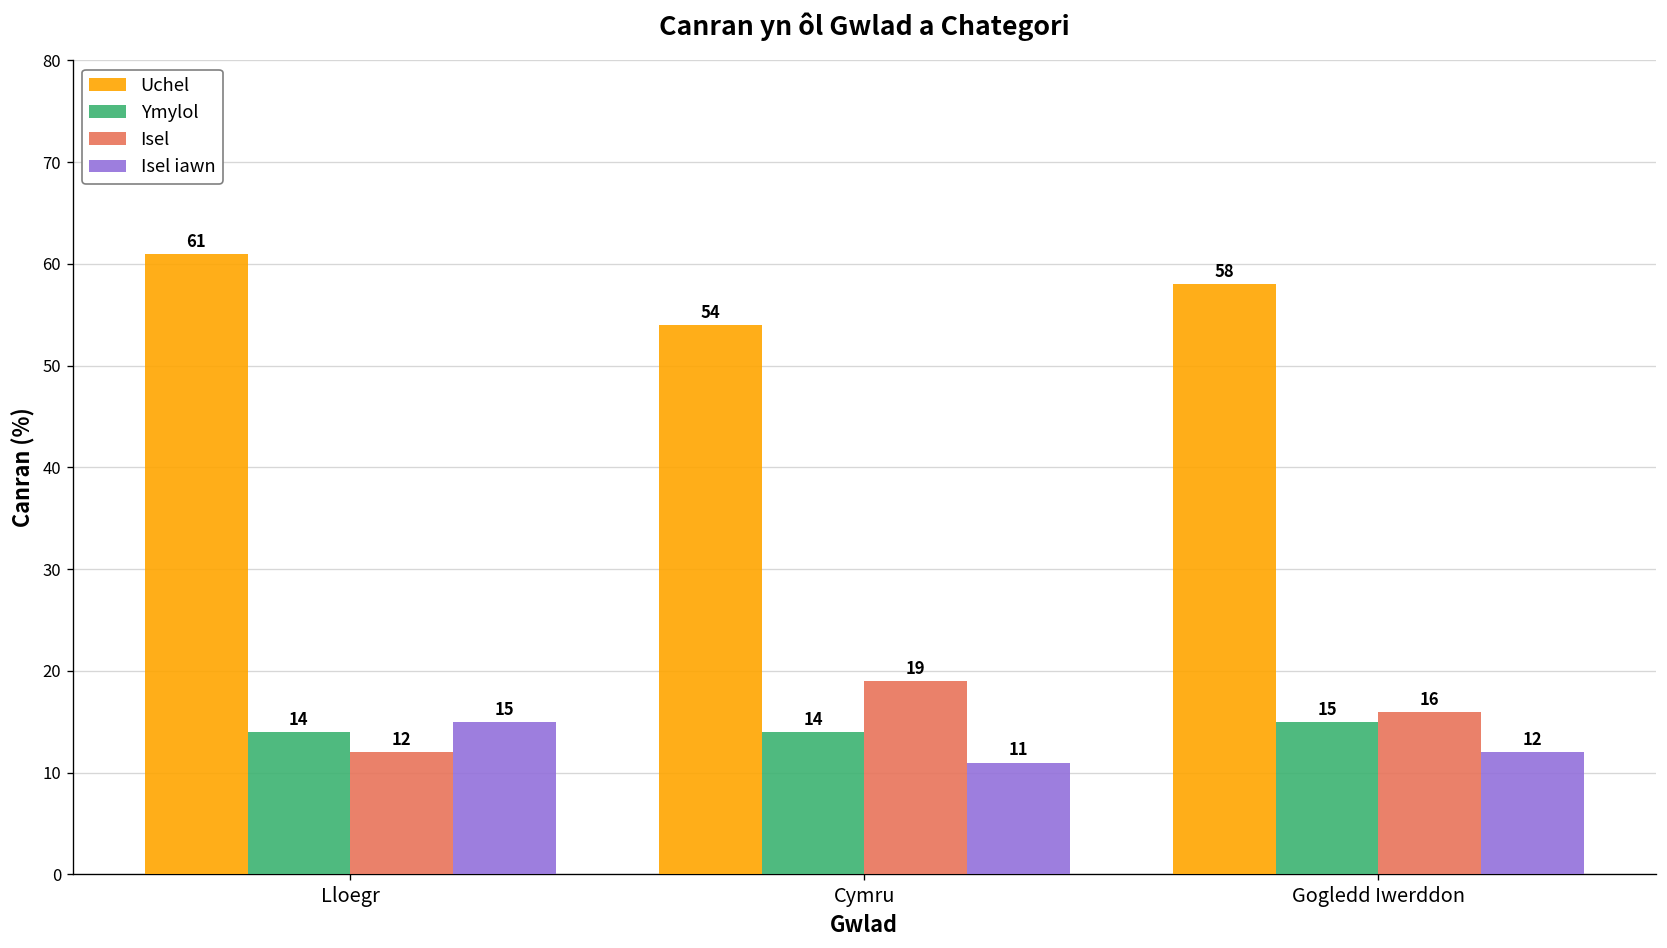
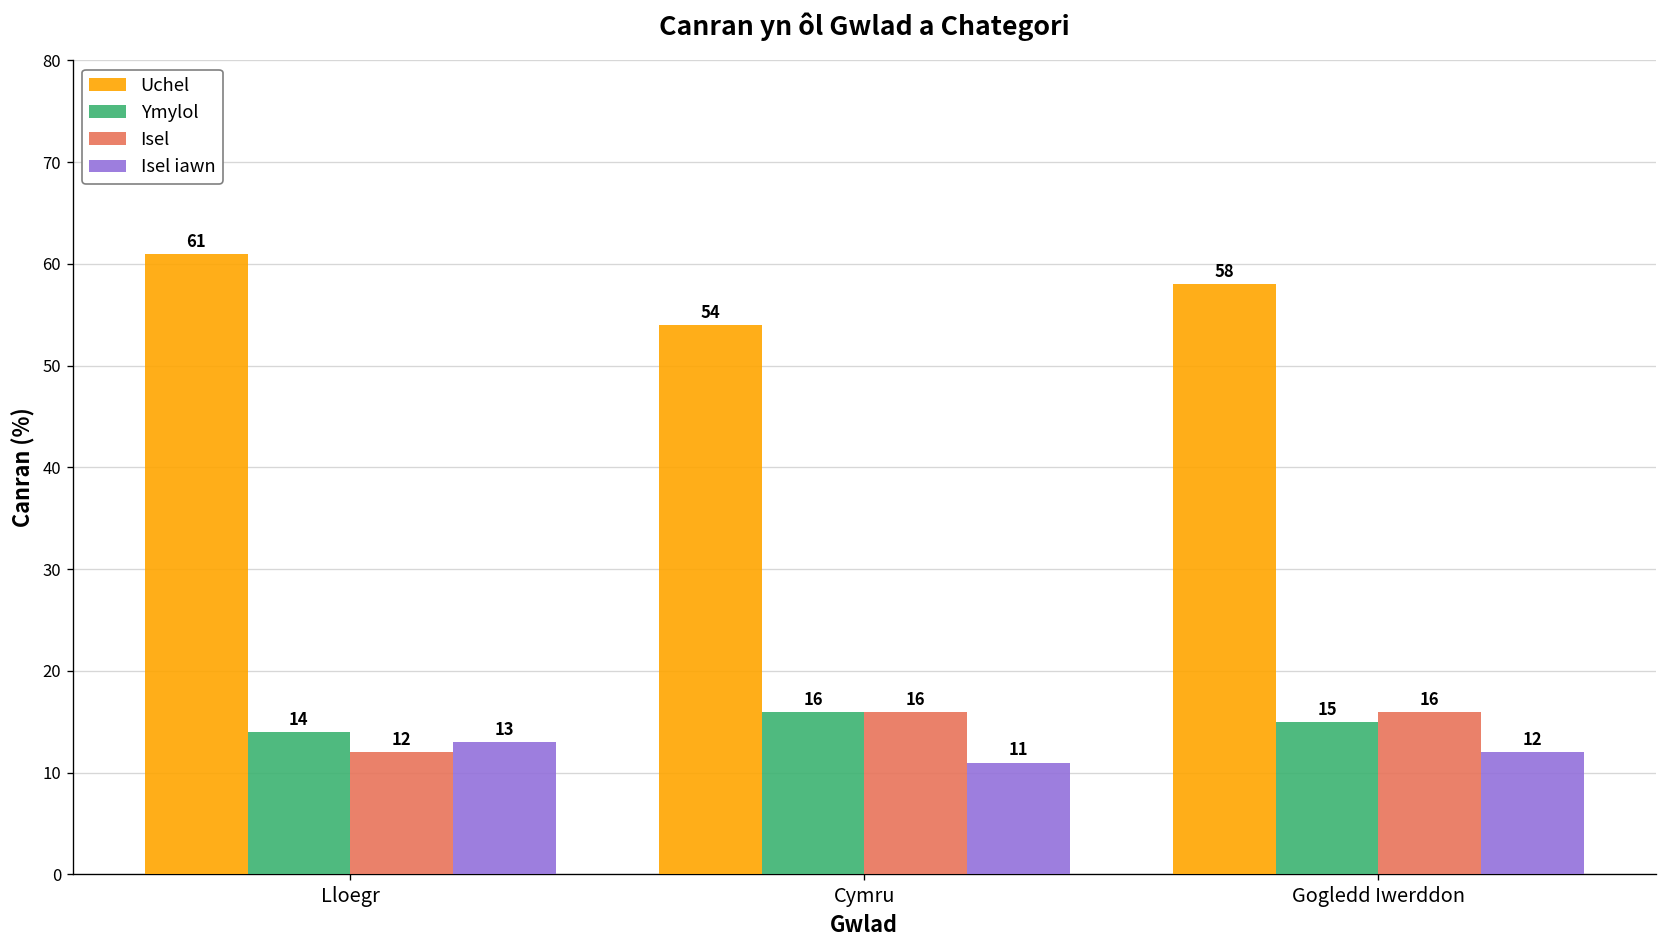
Isel iawn, Lloegr: 15 -> 13
Ymylol, Cymru: 14 -> 16
Isel, Cymru: 19 -> 16
